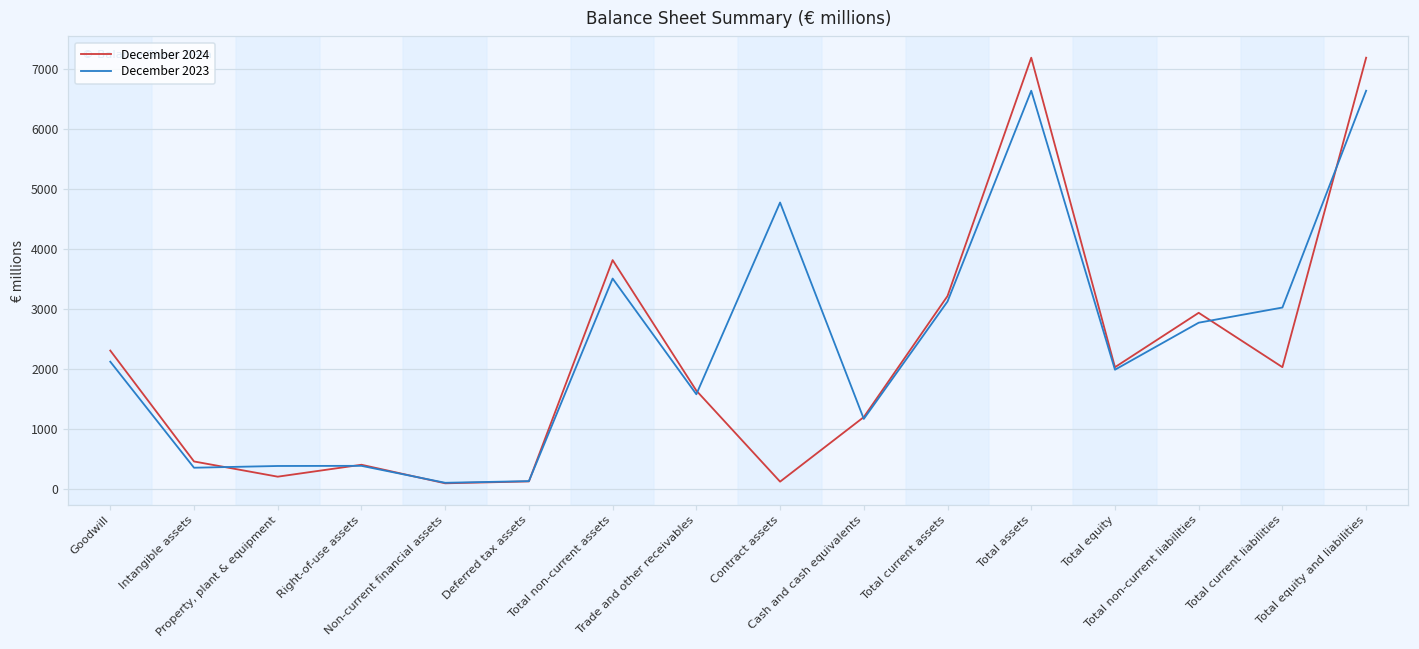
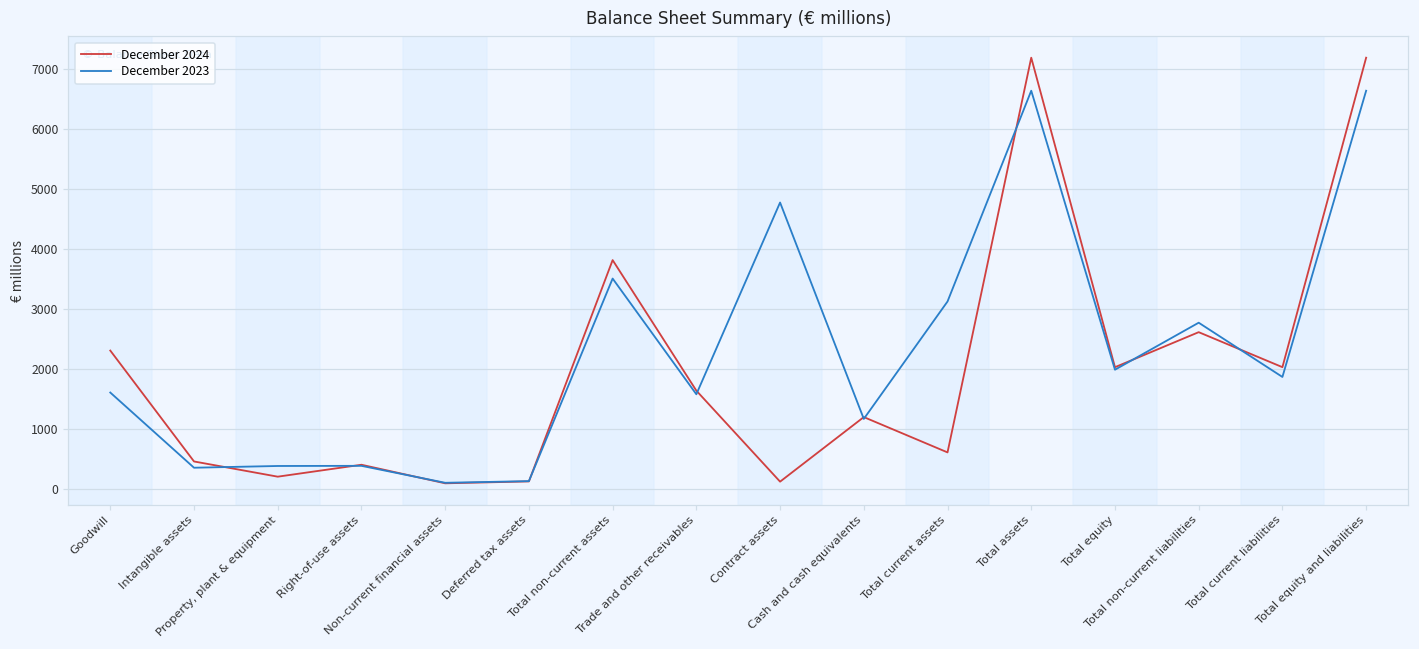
December 2023, Goodwill: 2100 -> 1600
December 2024, Total current assets: 3200 -> 600
December 2024, Total non-current liabilities: 2900 -> 2600
December 2023, Total current liabilities: 3000 -> 1900
